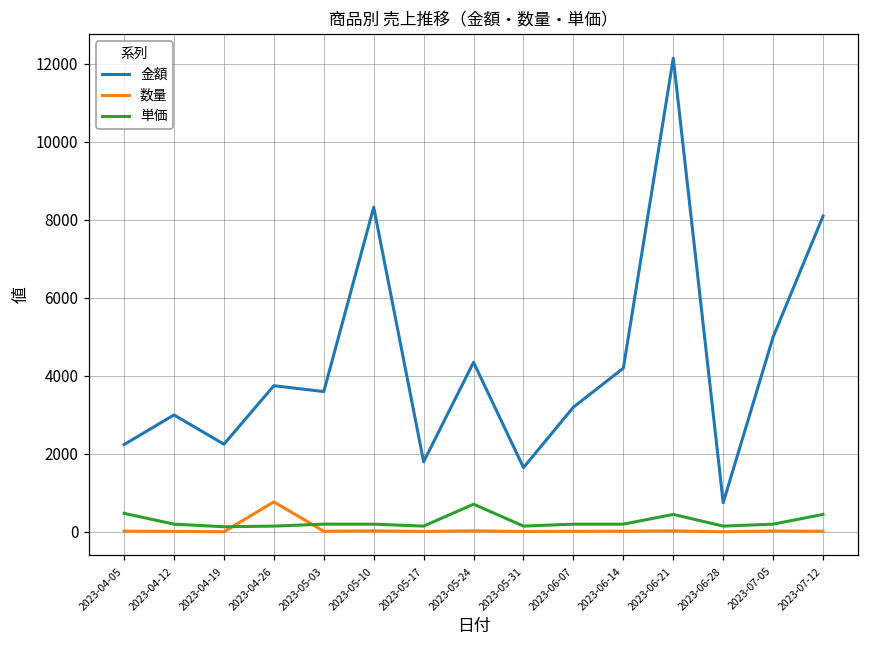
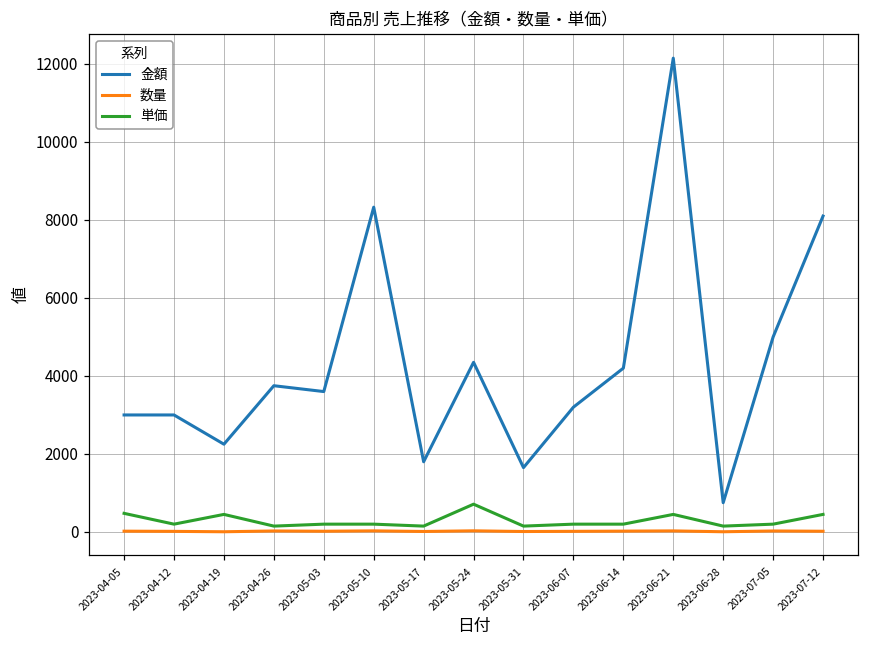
金額, 2023-04-05: 2200 -> 3000
単価, 2023-04-19: 100 -> 500
数量, 2023-04-26: 800 -> 0
